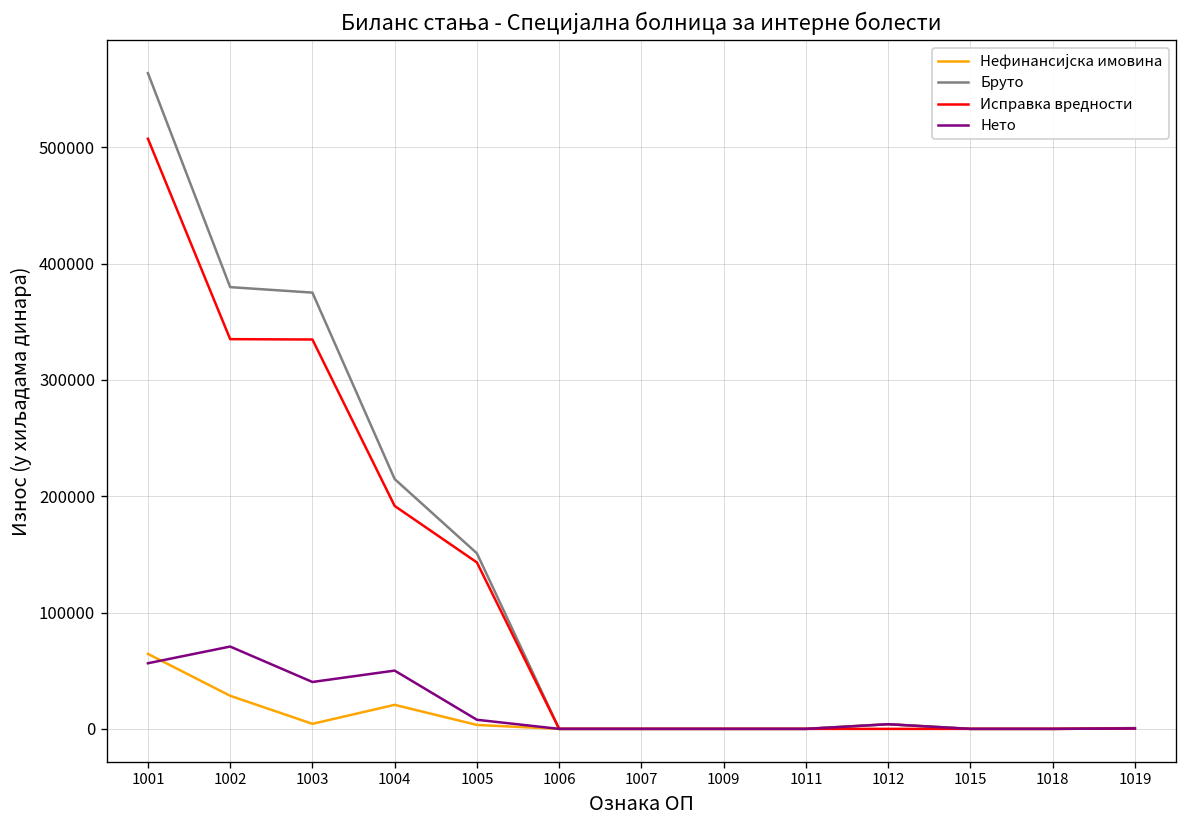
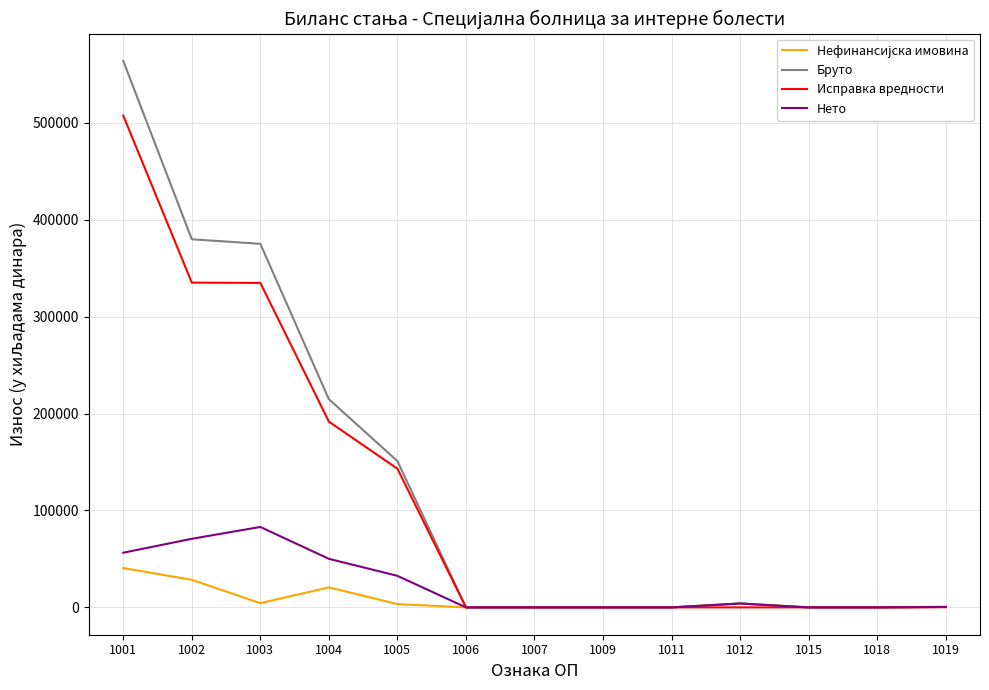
Нефинансијска имовина, 1001: 60000 -> 40000
Нето, 1003: 40000 -> 80000
Нето, 1005: 10000 -> 30000
